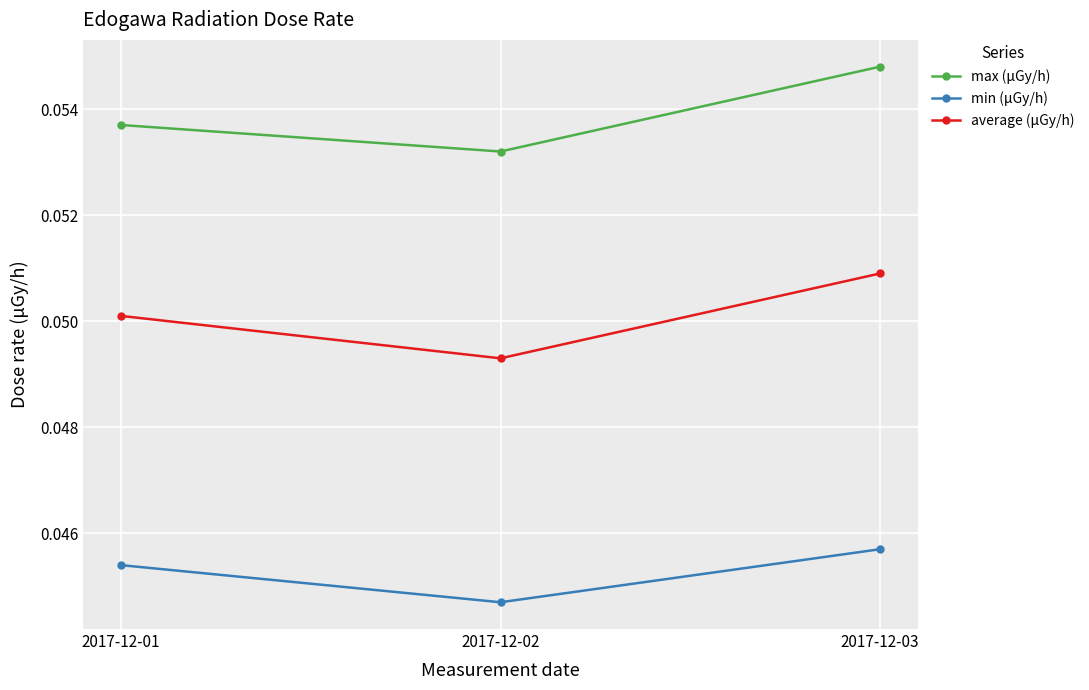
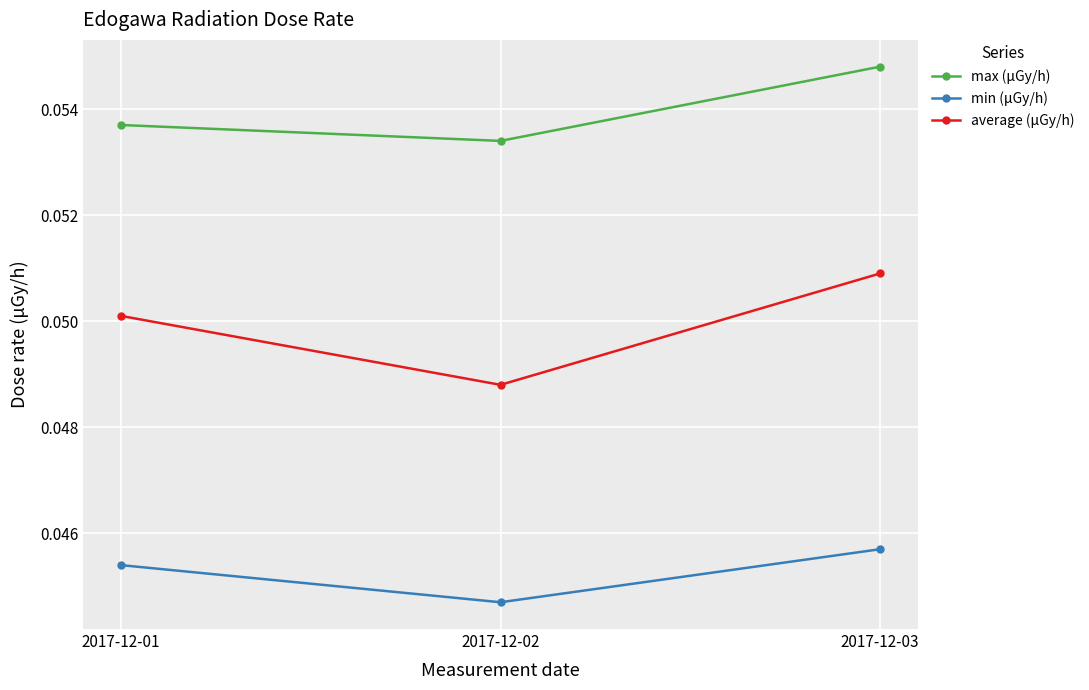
max (μGy/h), 2017-12-02: 0.0532 -> 0.0534
average (μGy/h), 2017-12-02: 0.0493 -> 0.0488
